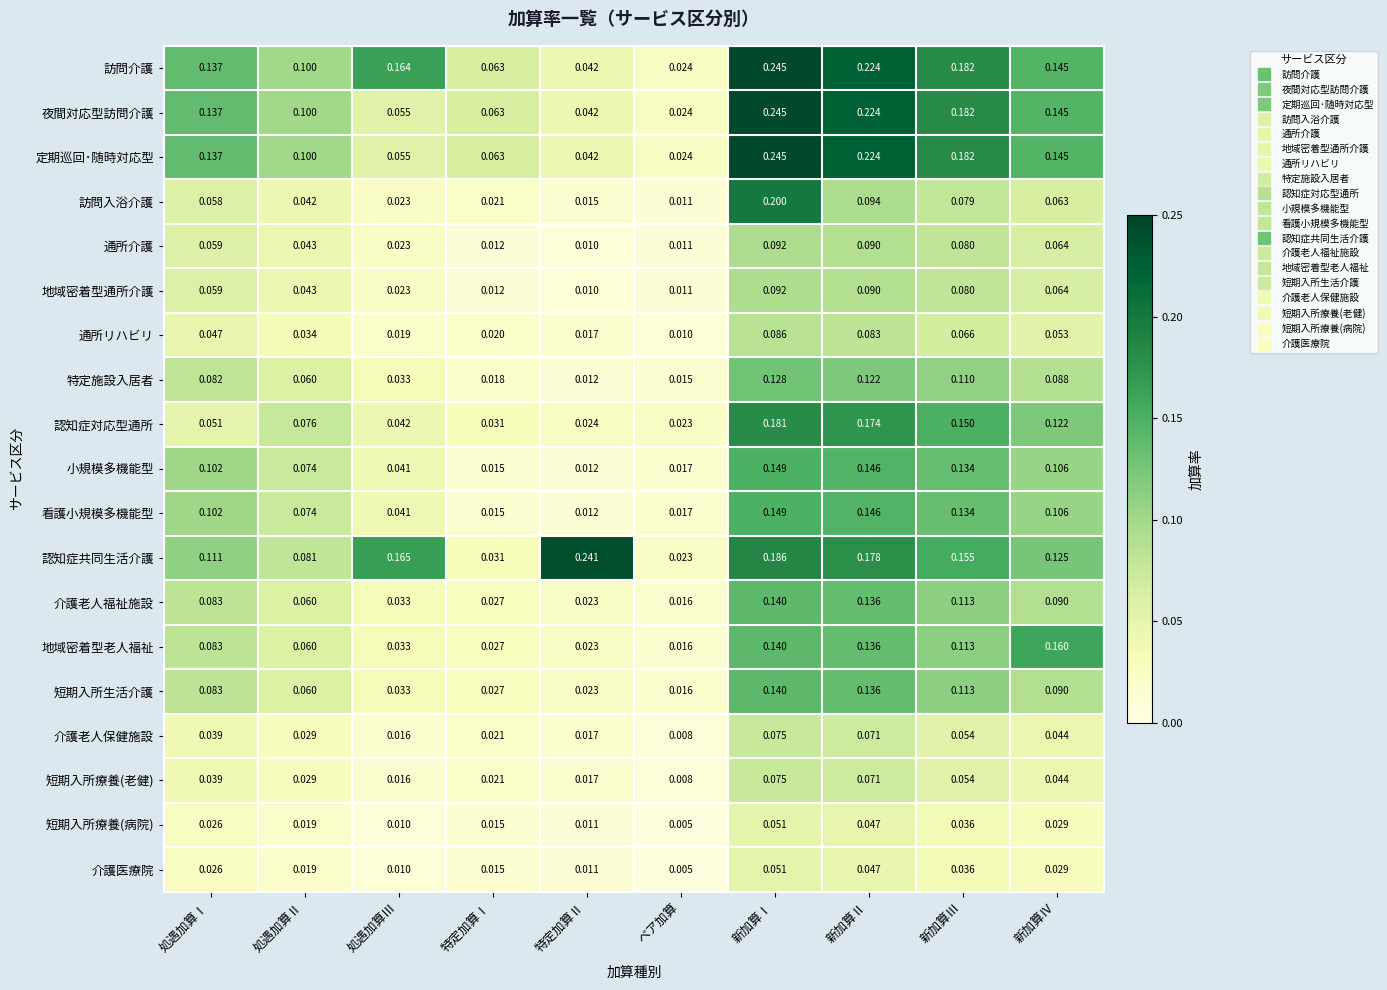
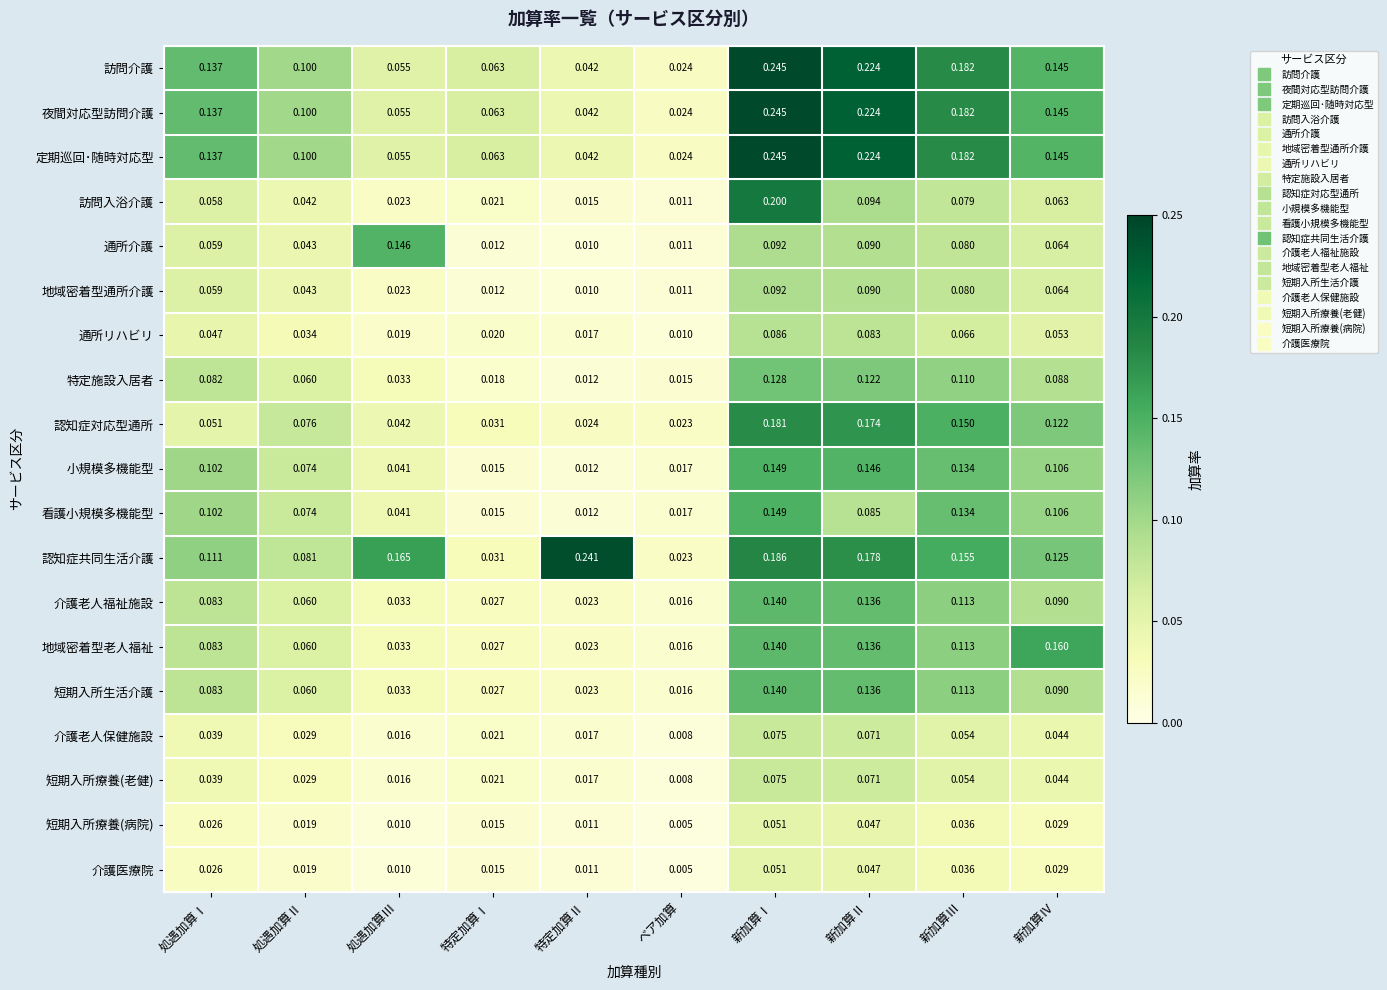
訪問介護, 処遇加算Ⅲ: 0.164 -> 0.055
通所介護, 処遇加算Ⅲ: 0.023 -> 0.146
看護小規模多機能型, 新加算Ⅱ: 0.146 -> 0.085
